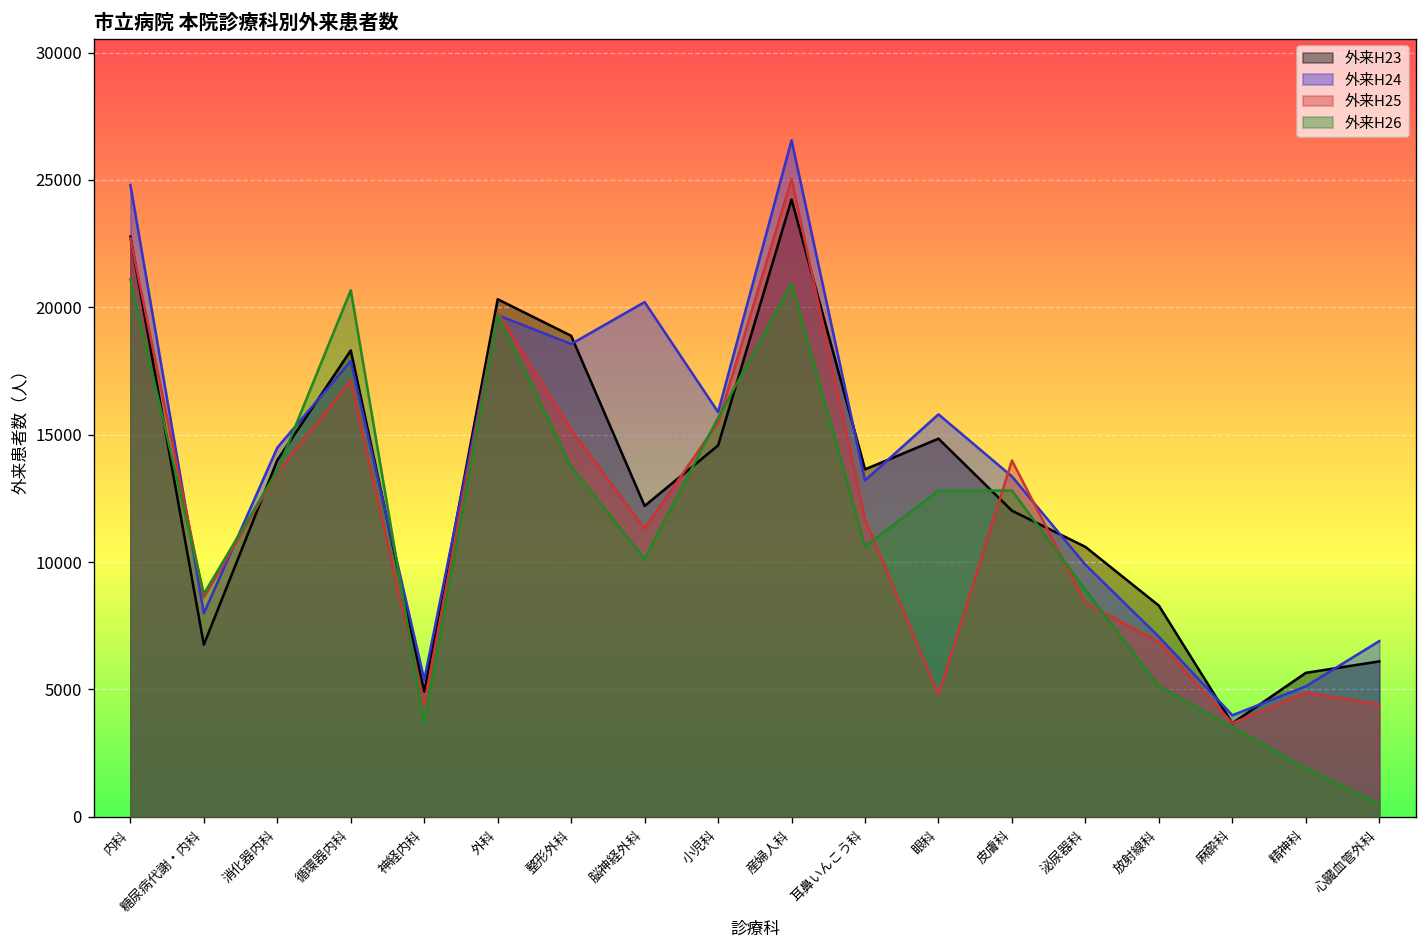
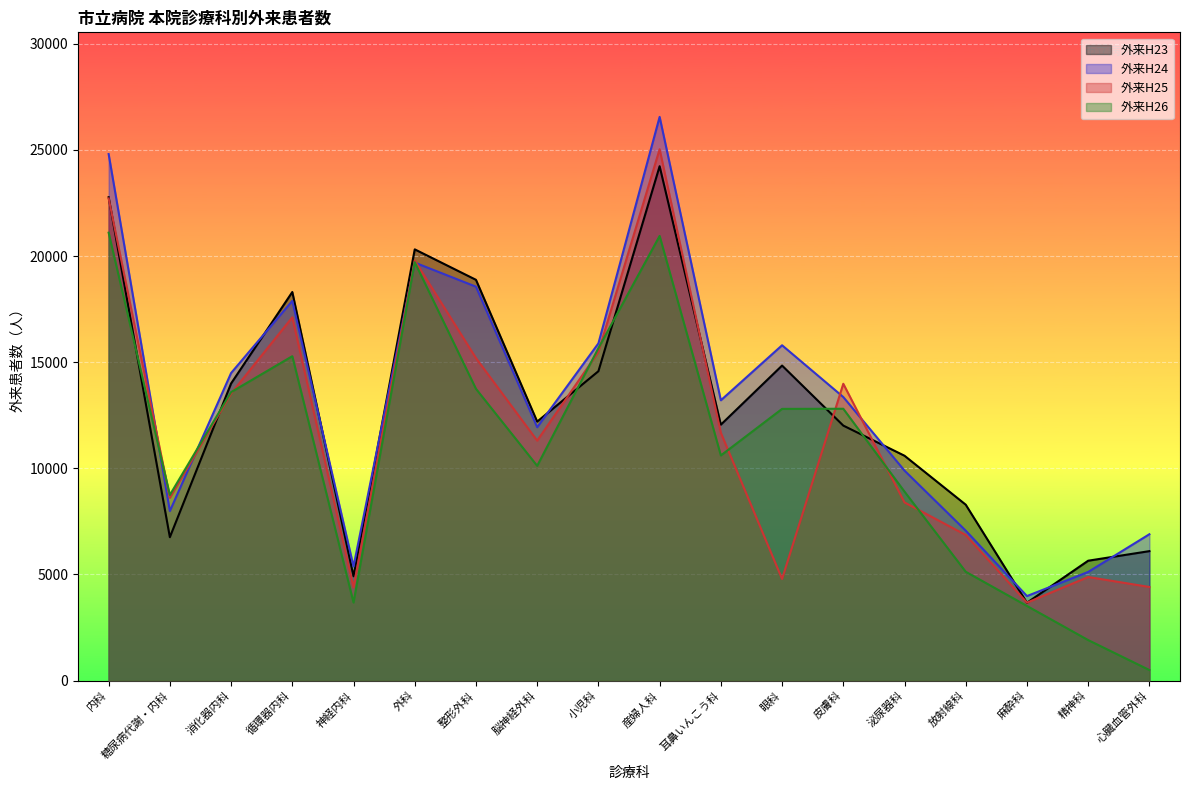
外来H26, 循環器内科: 20700 -> 15300
外来H24, 脳神経外科: 20200 -> 11900
外来H23, 耳鼻いんこう科: 13600 -> 12100
